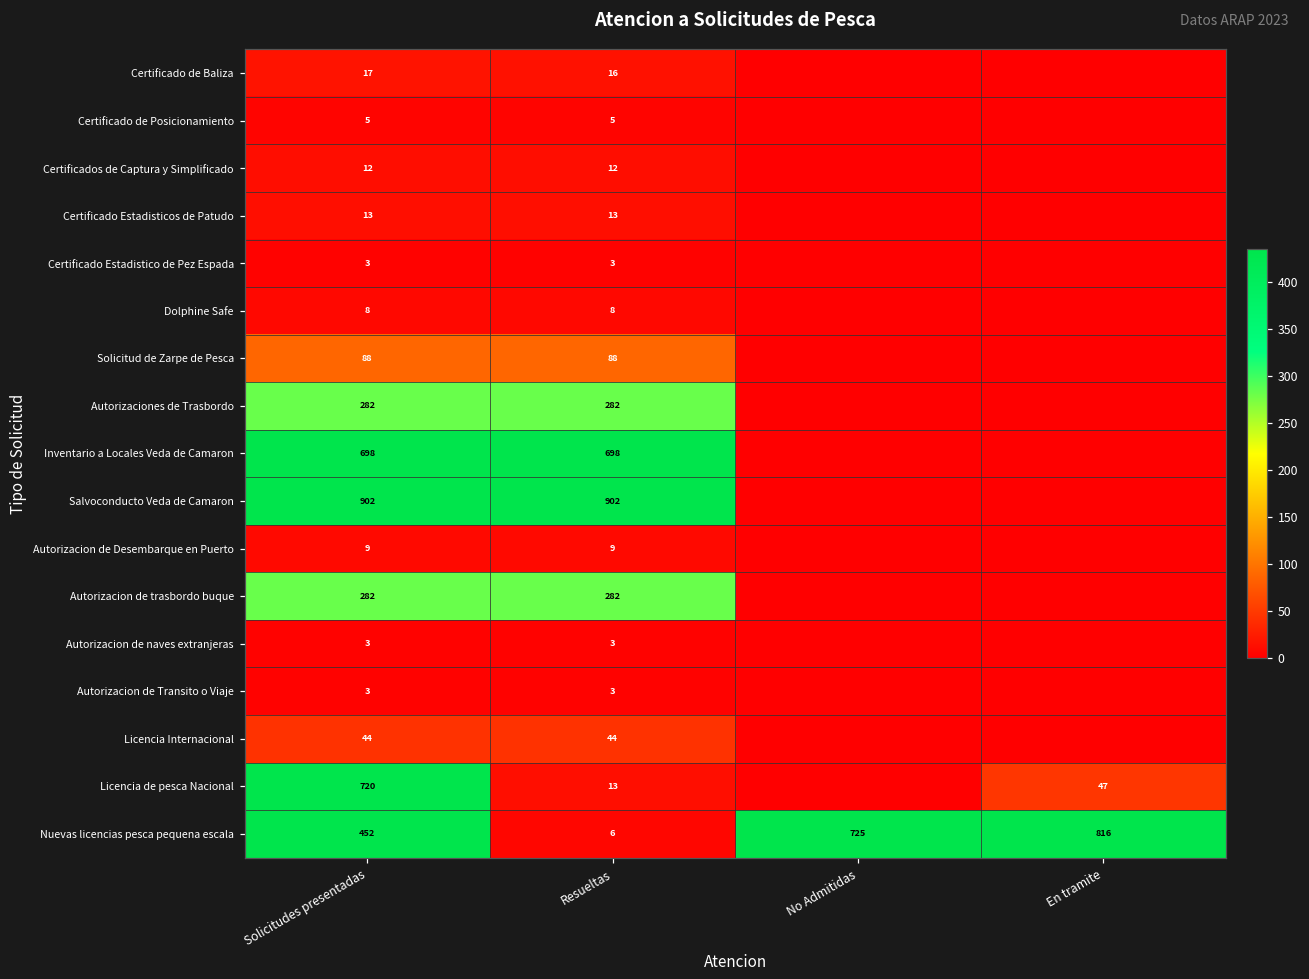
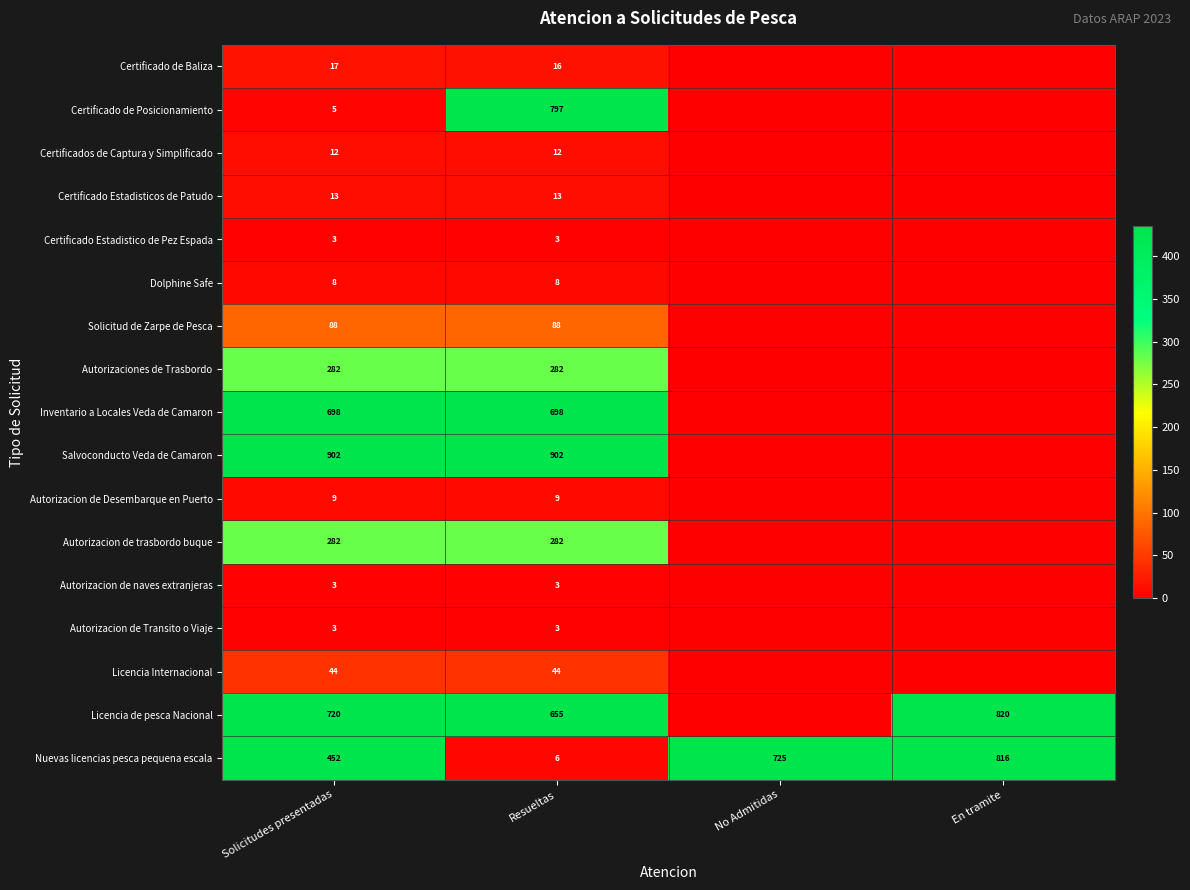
Certificado de Posicionamiento, Resueltas: 5 -> 797
Licencia de pesca Nacional, Resueltas: 13 -> 655
Licencia de pesca Nacional, En tramite: 47 -> 820
